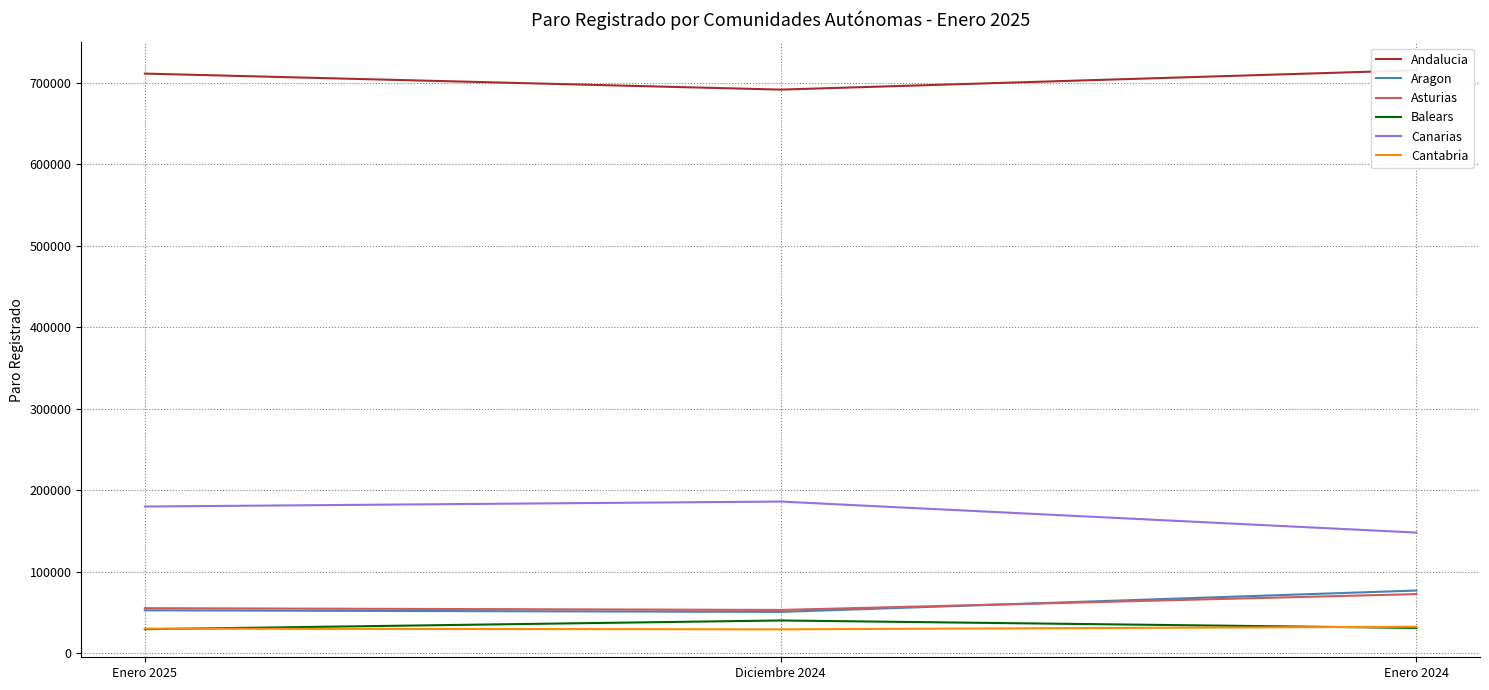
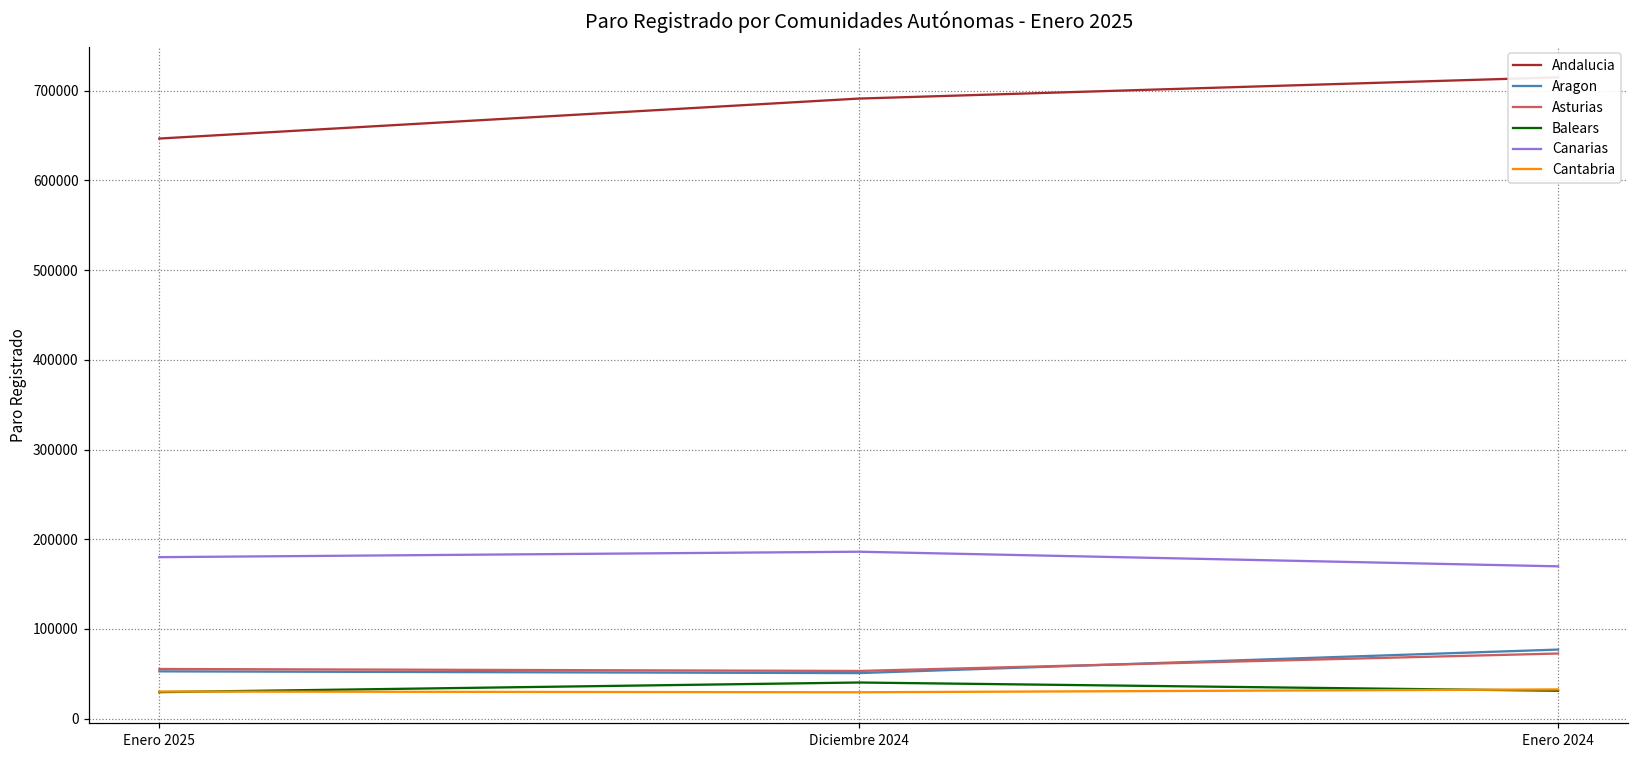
Andalucia, Enero 2025: 710000 -> 650000
Canarias, Enero 2024: 150000 -> 170000
